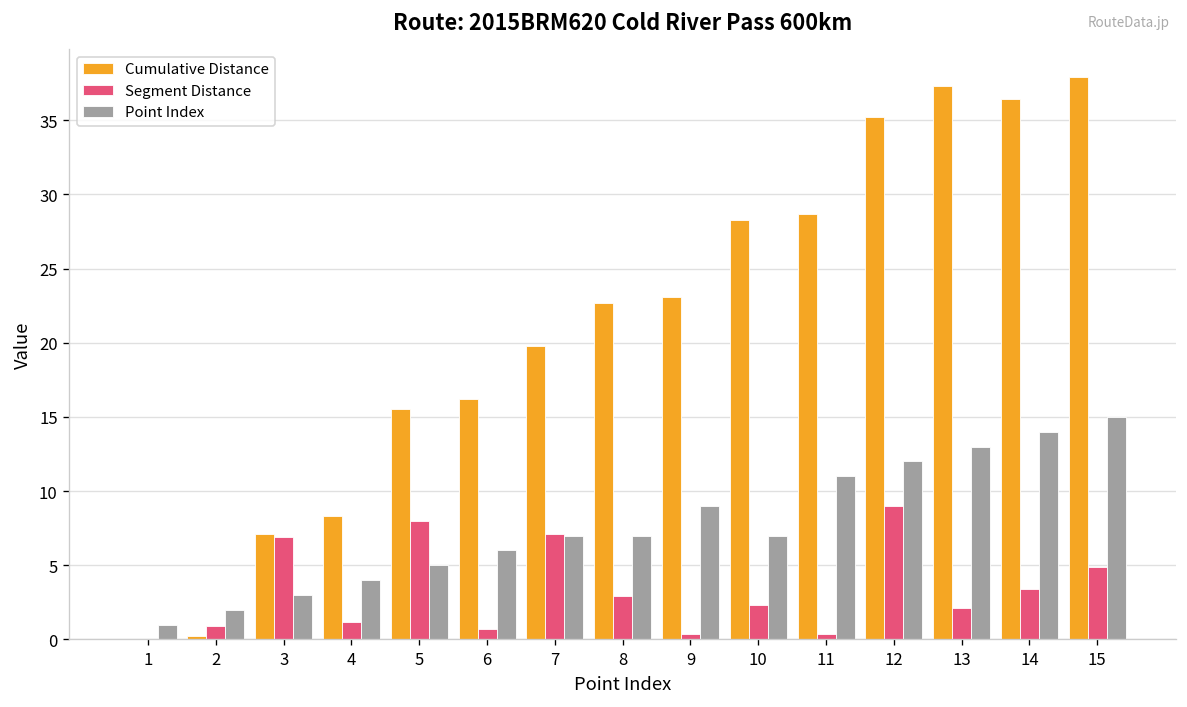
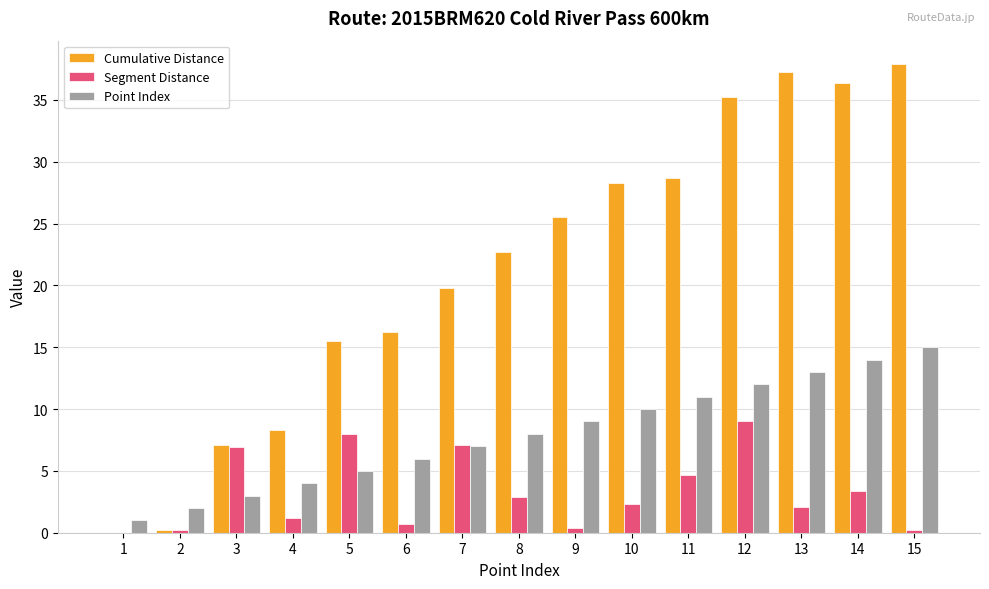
Segment Distance, 2: 0.9 -> 0.2
Point Index, 8: 7 -> 8
Cumulative Distance, 9: 23.1 -> 25.5
Point Index, 10: 7 -> 10
Segment Distance, 11: 0.4 -> 4.7
Segment Distance, 15: 4.9 -> 0.2
